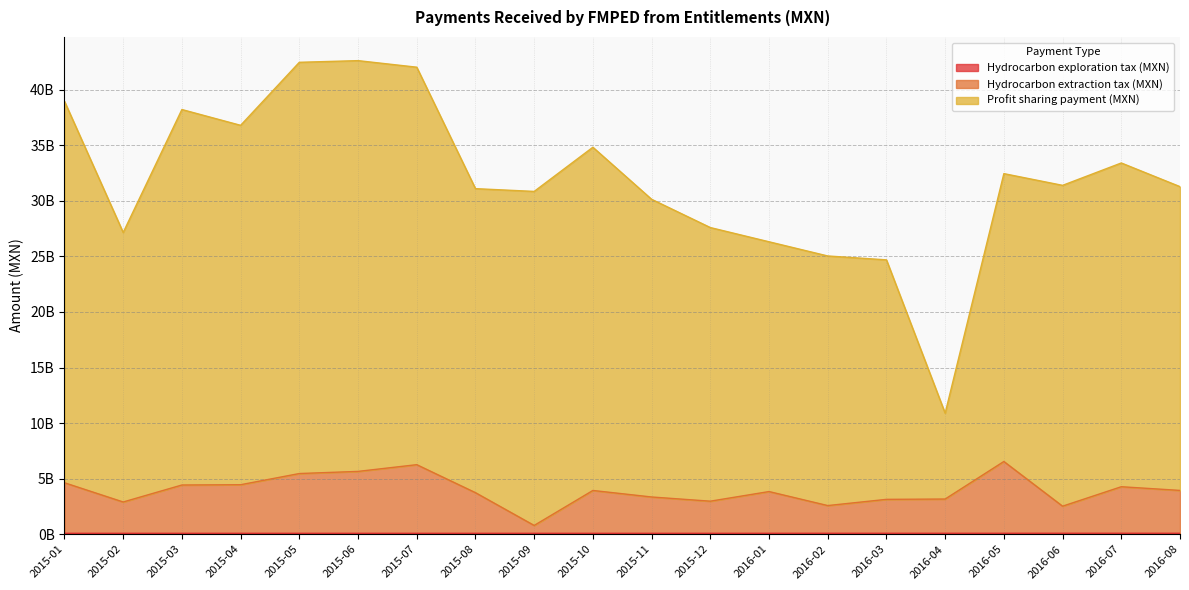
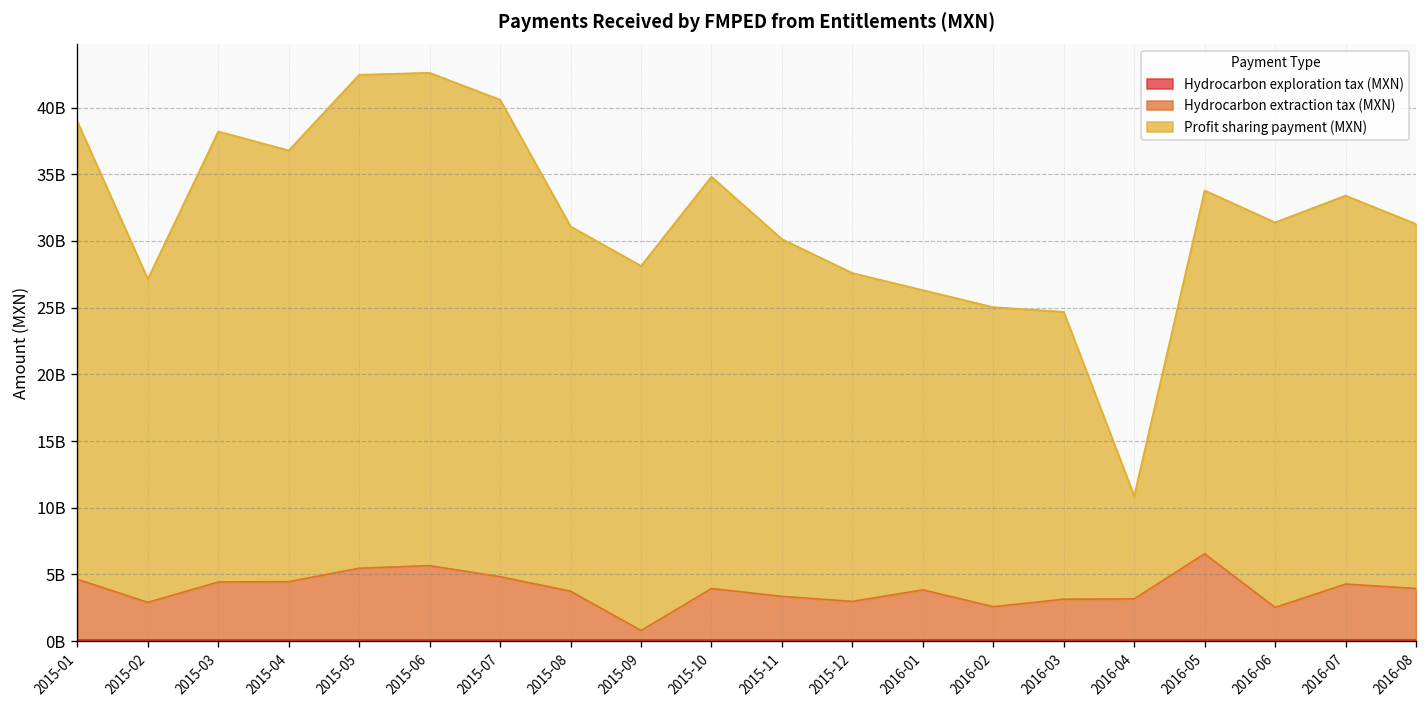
Hydrocarbon extraction tax (MXN), 2015-07: 6200000000 -> 4700000000
Profit sharing payment (MXN), 2015-09: 30100000000 -> 27300000000
Profit sharing payment (MXN), 2016-05: 25900000000 -> 27200000000
